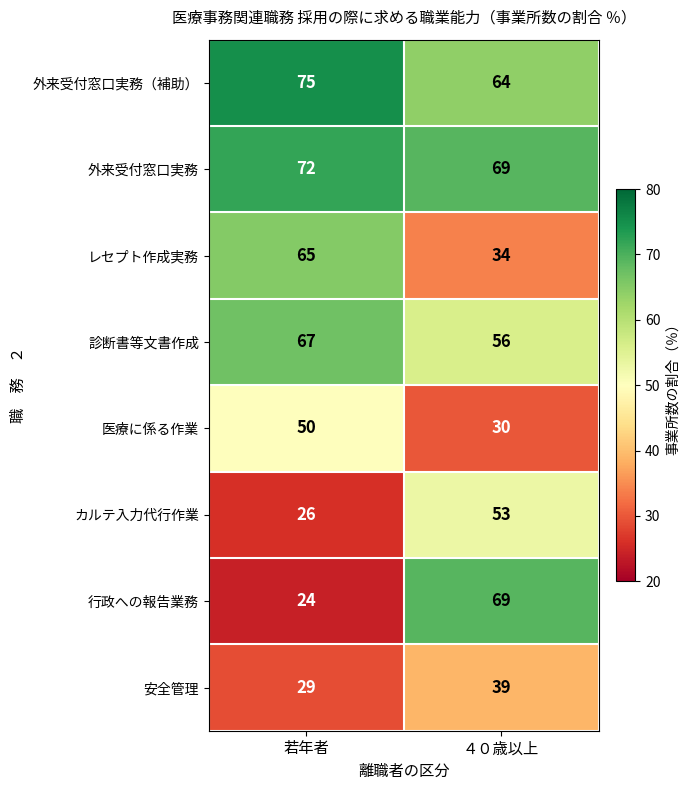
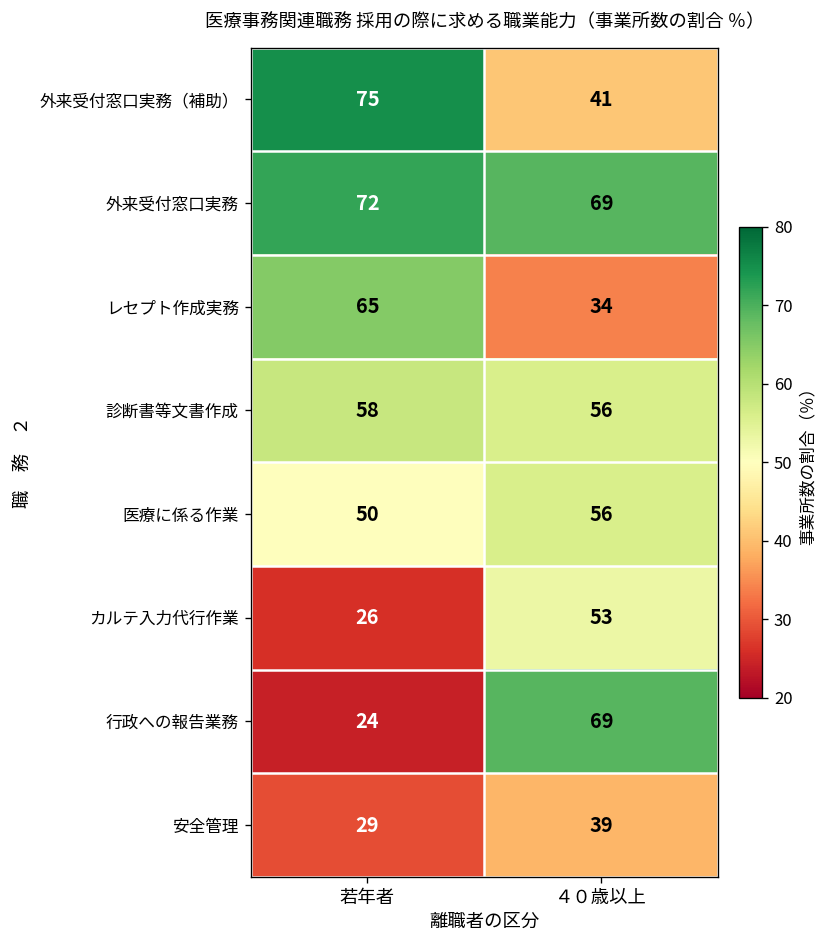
外来受付窓口実務（補助）, ４０歳以上: 64 -> 41
診断書等文書作成, 若年者: 67 -> 58
医療に係る作業, ４０歳以上: 30 -> 56
